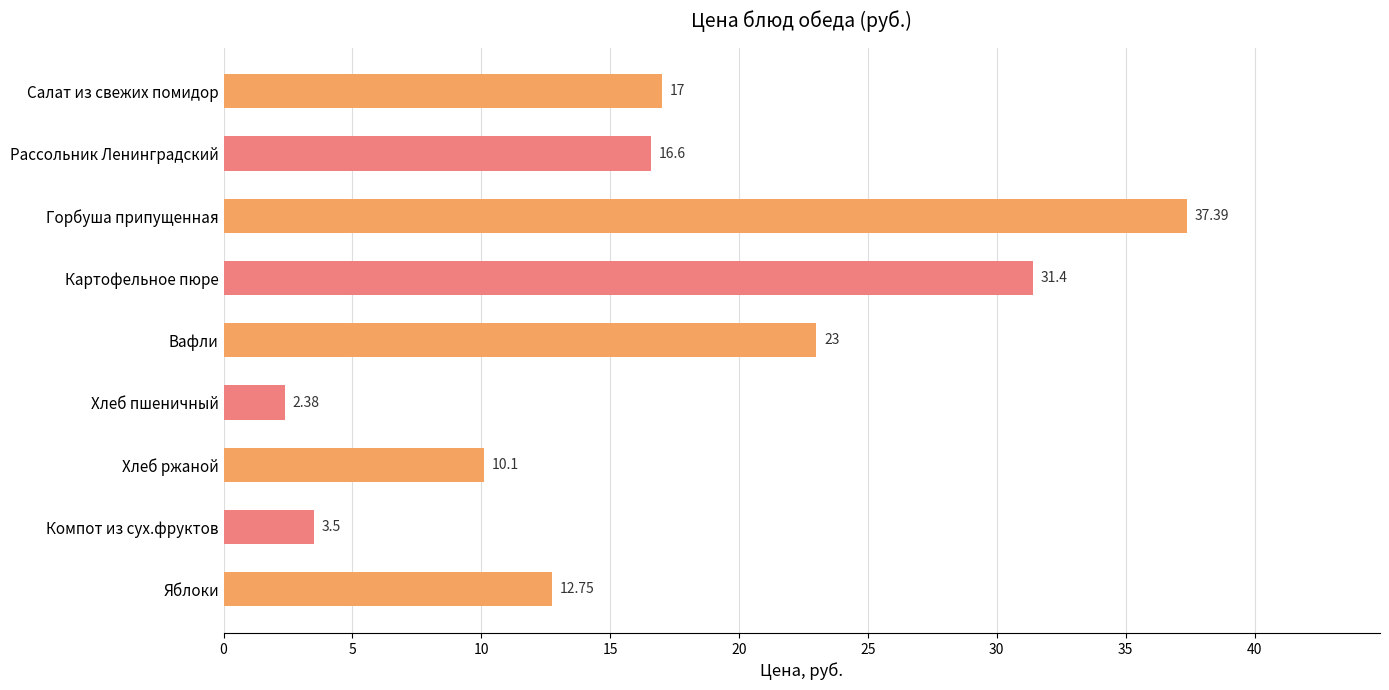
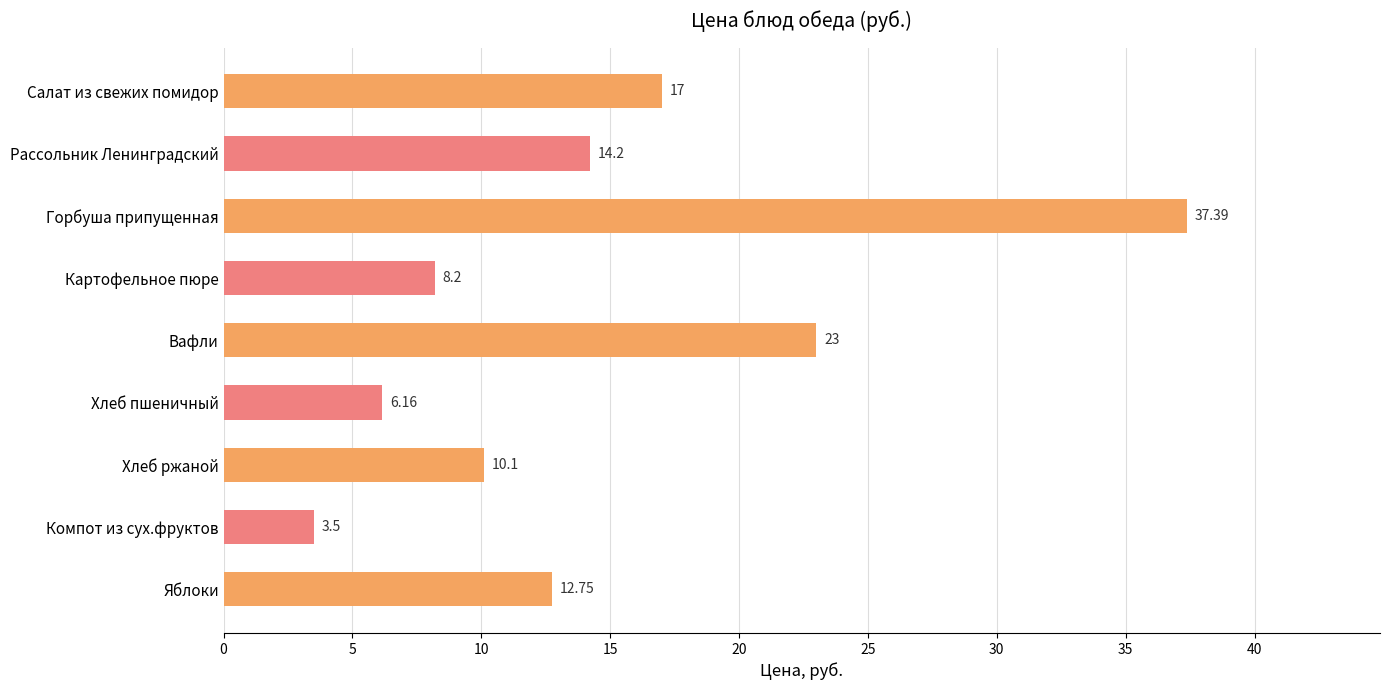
Рассольник Ленинградский: 16.6 -> 14.2
Картофельное пюре: 31.4 -> 8.2
Хлеб пшеничный: 2.38 -> 6.16
